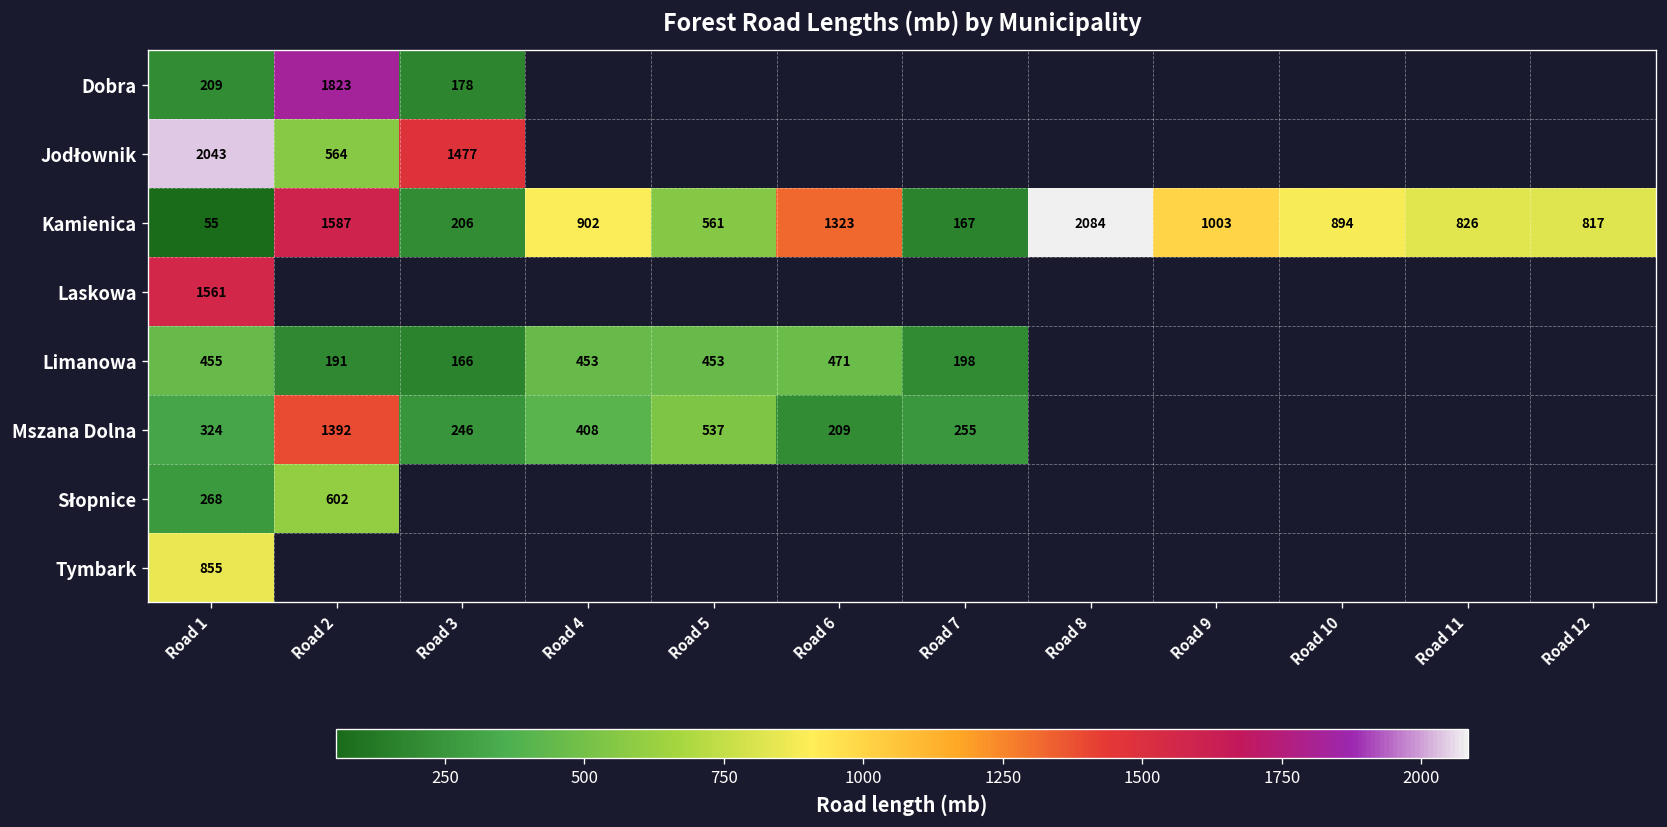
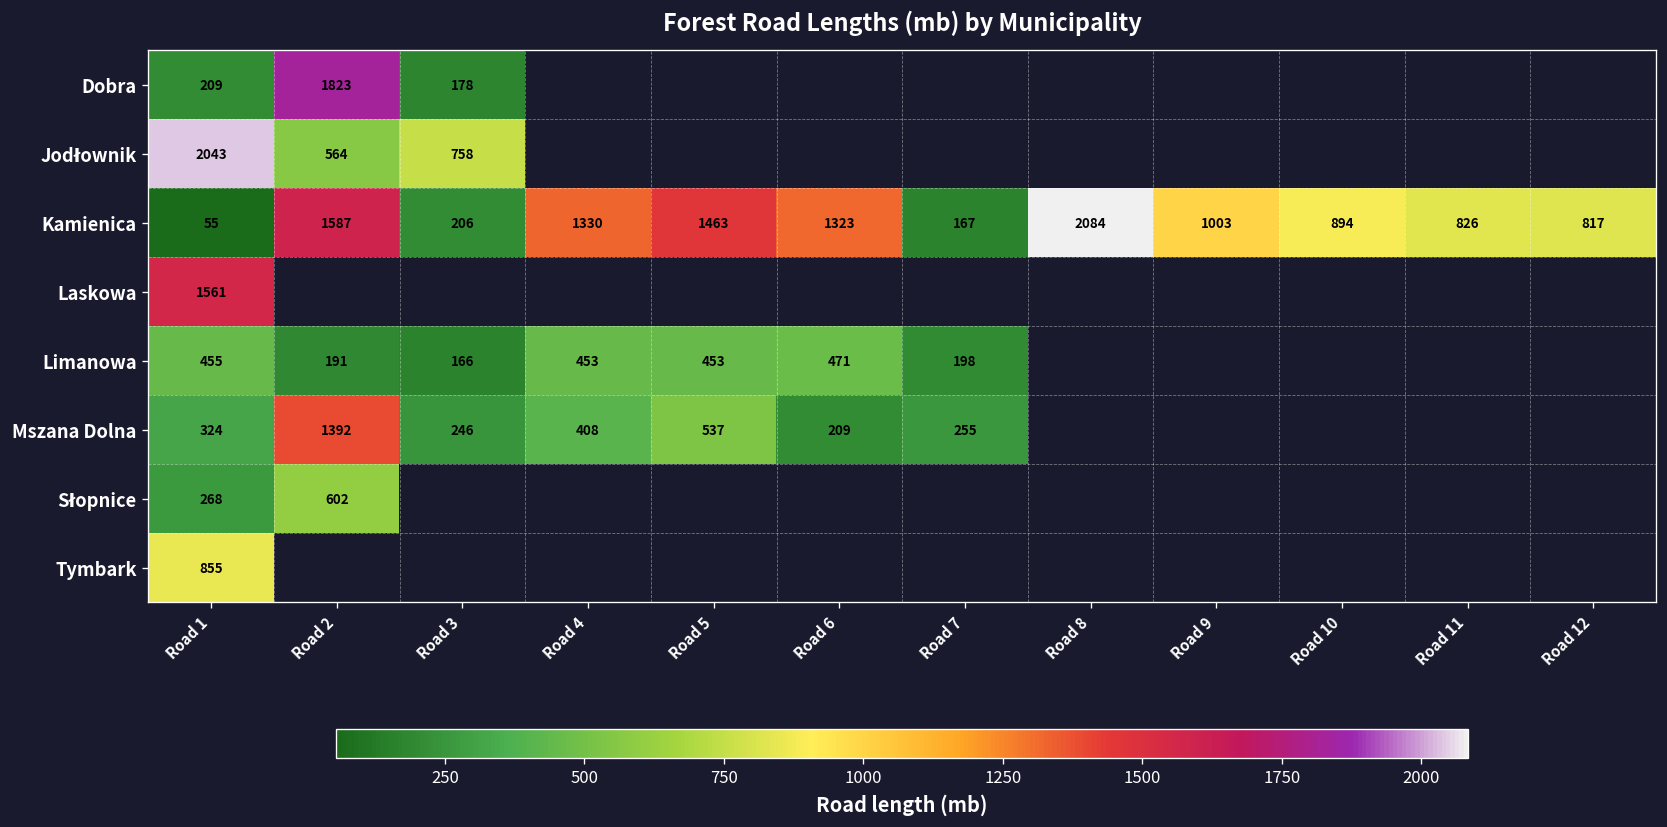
Jodłownik, Road 3: 1477 -> 758
Kamienica, Road 4: 902 -> 1330
Kamienica, Road 5: 561 -> 1463
